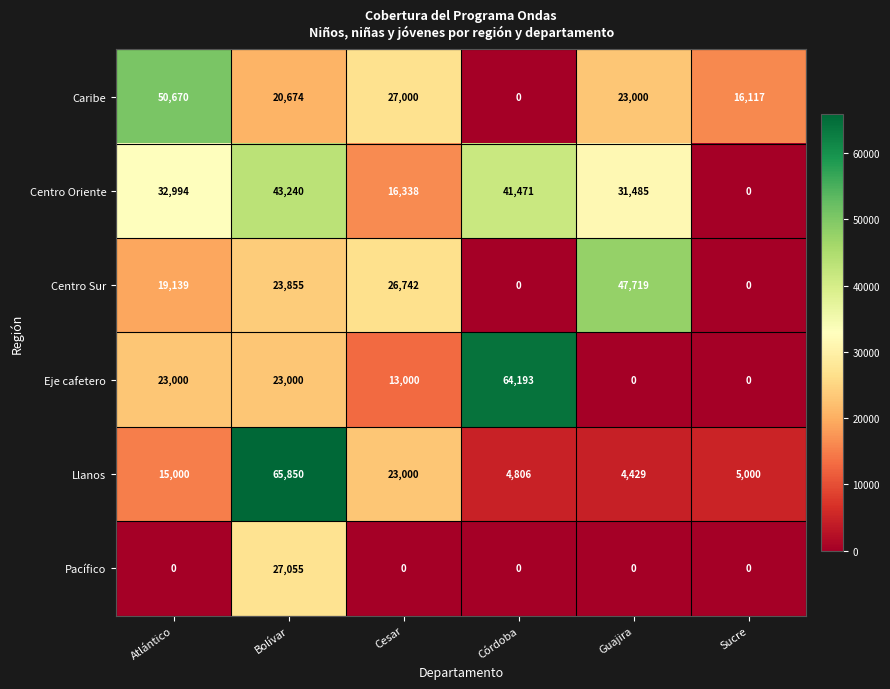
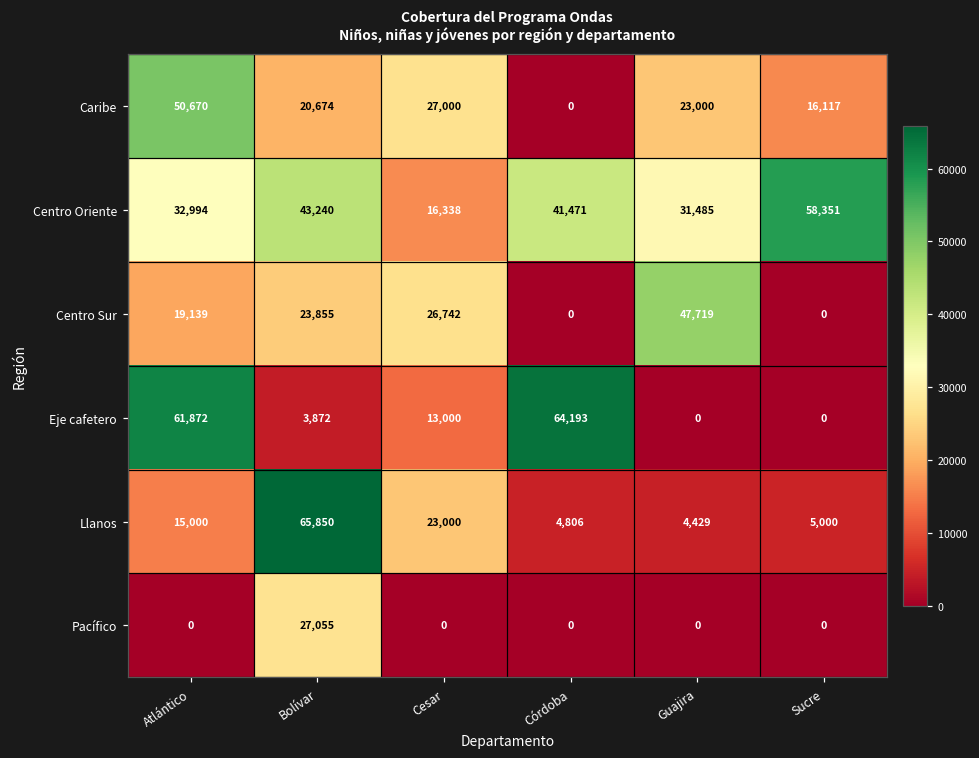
Centro Oriente, Sucre: 0 -> 58,351
Eje cafetero, Atlántico: 23,000 -> 61,872
Eje cafetero, Bolívar: 23,000 -> 3,872
